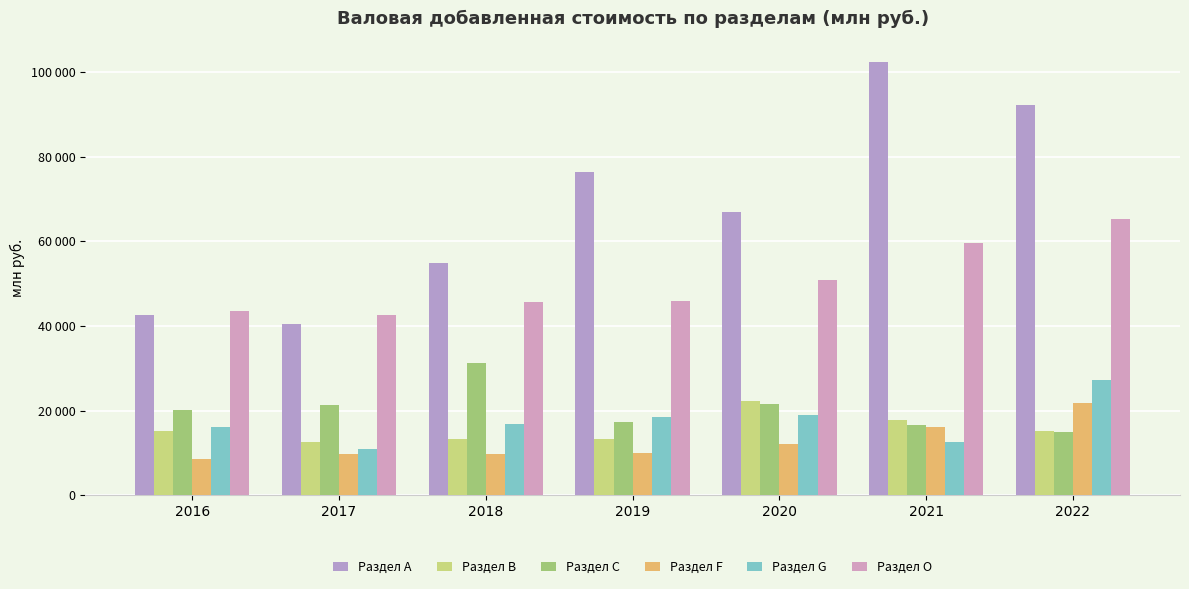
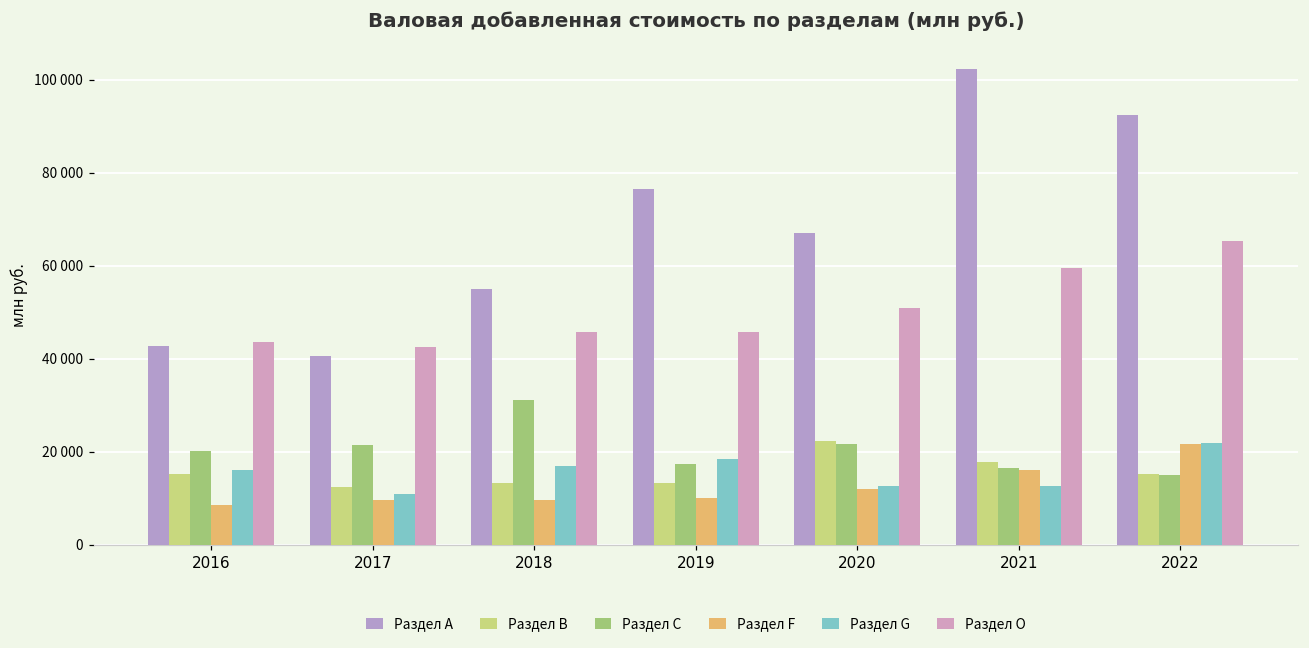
Раздел G, 2020: 19000 -> 13000
Раздел G, 2022: 27000 -> 22000
